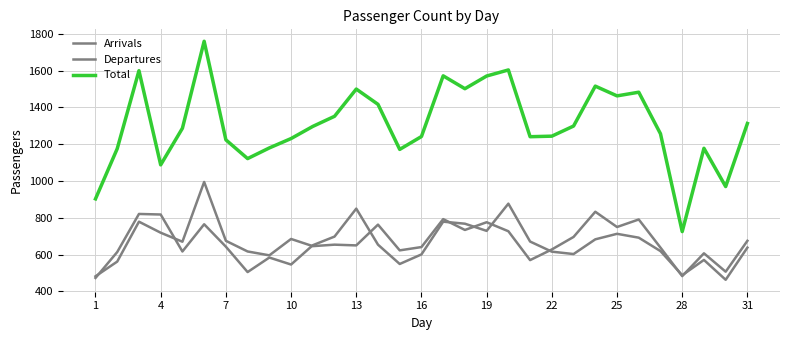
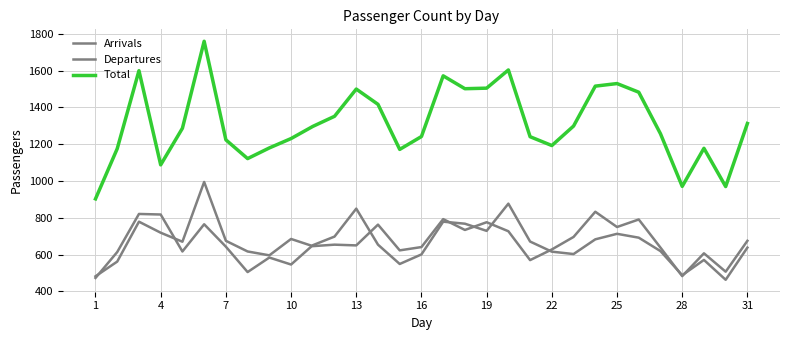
Total, 19: 1570 -> 1510
Total, 22: 1240 -> 1190
Total, 25: 1460 -> 1530
Total, 28: 730 -> 970
